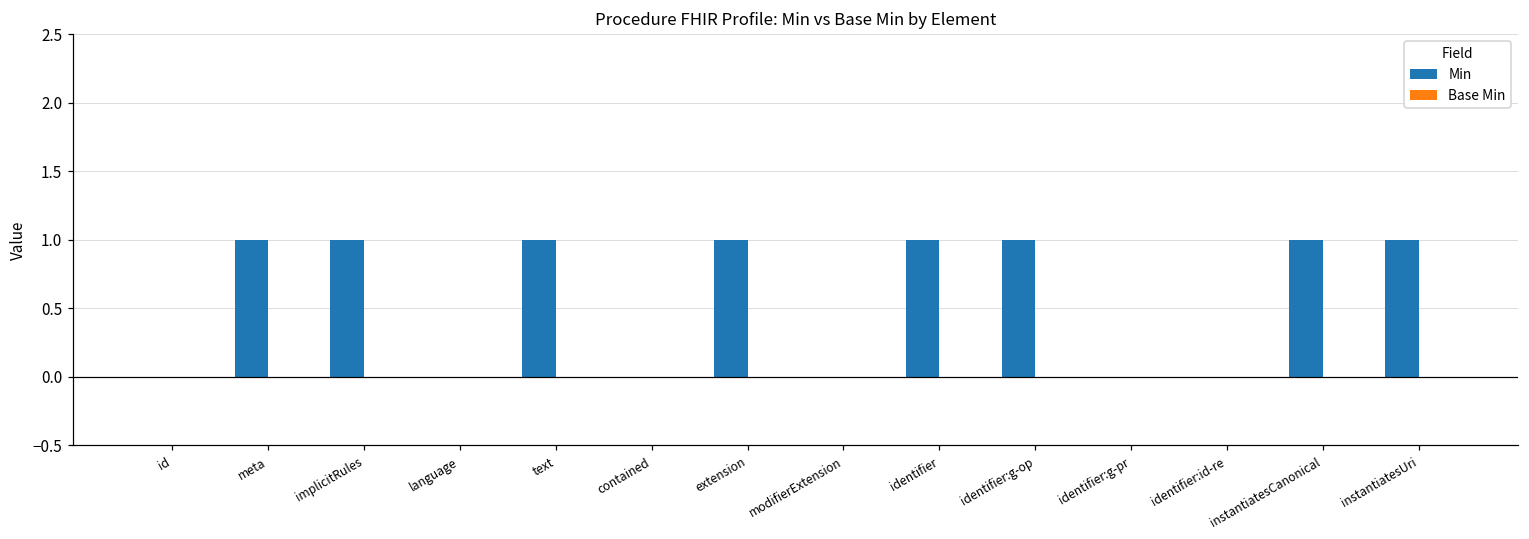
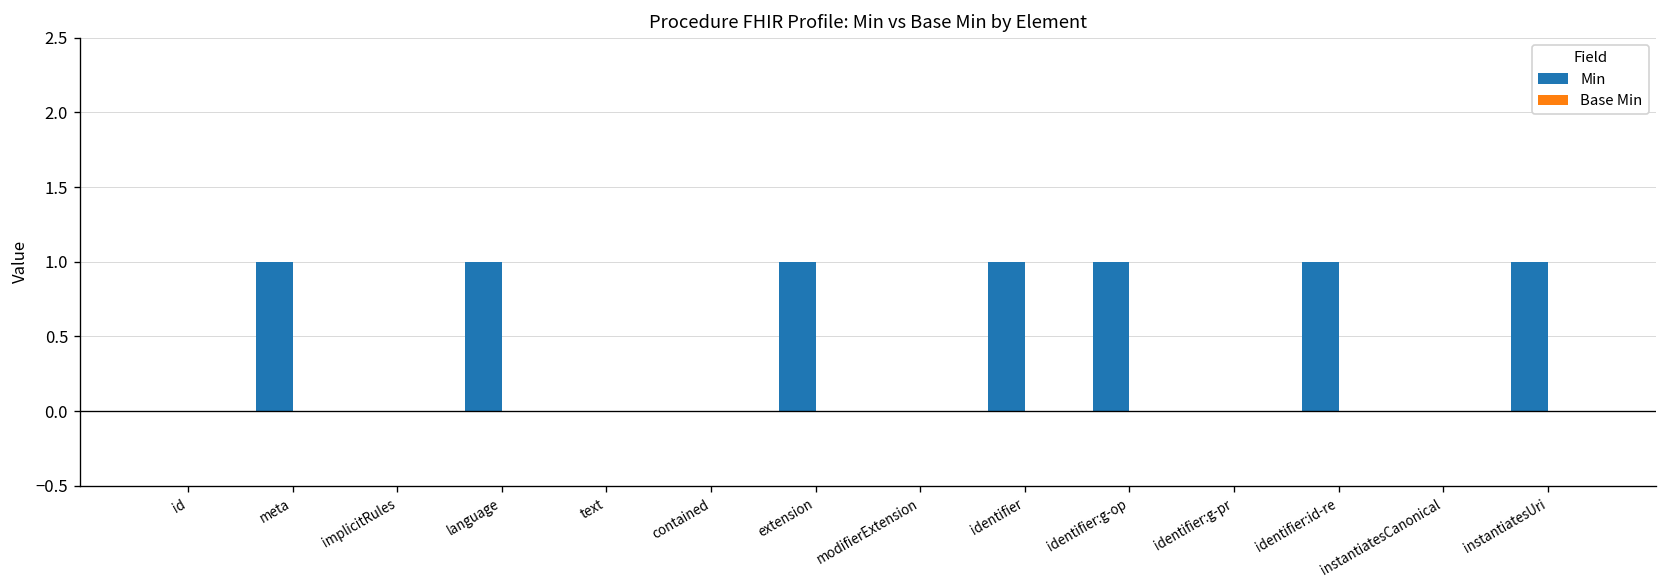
Min, implicitRules: 1 -> 0
Min, language: 0 -> 1
Min, text: 1 -> 0
Min, identifier:id-re: 0 -> 1
Min, instantiatesCanonical: 1 -> 0
